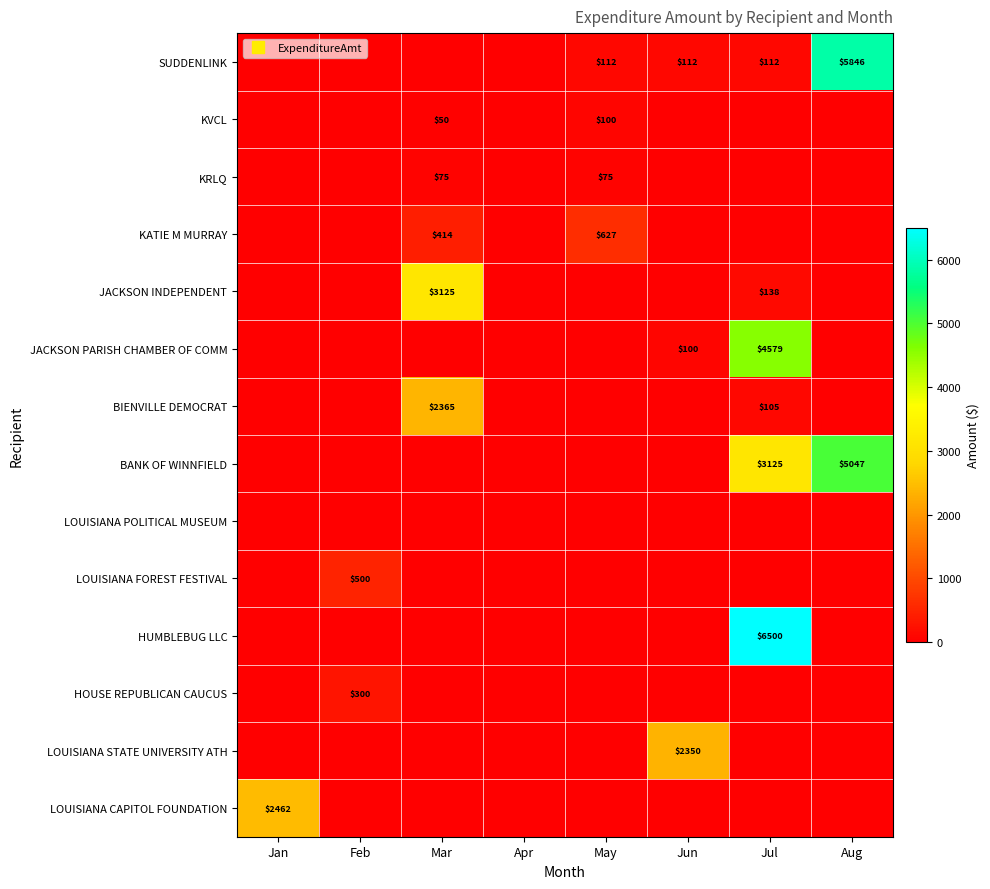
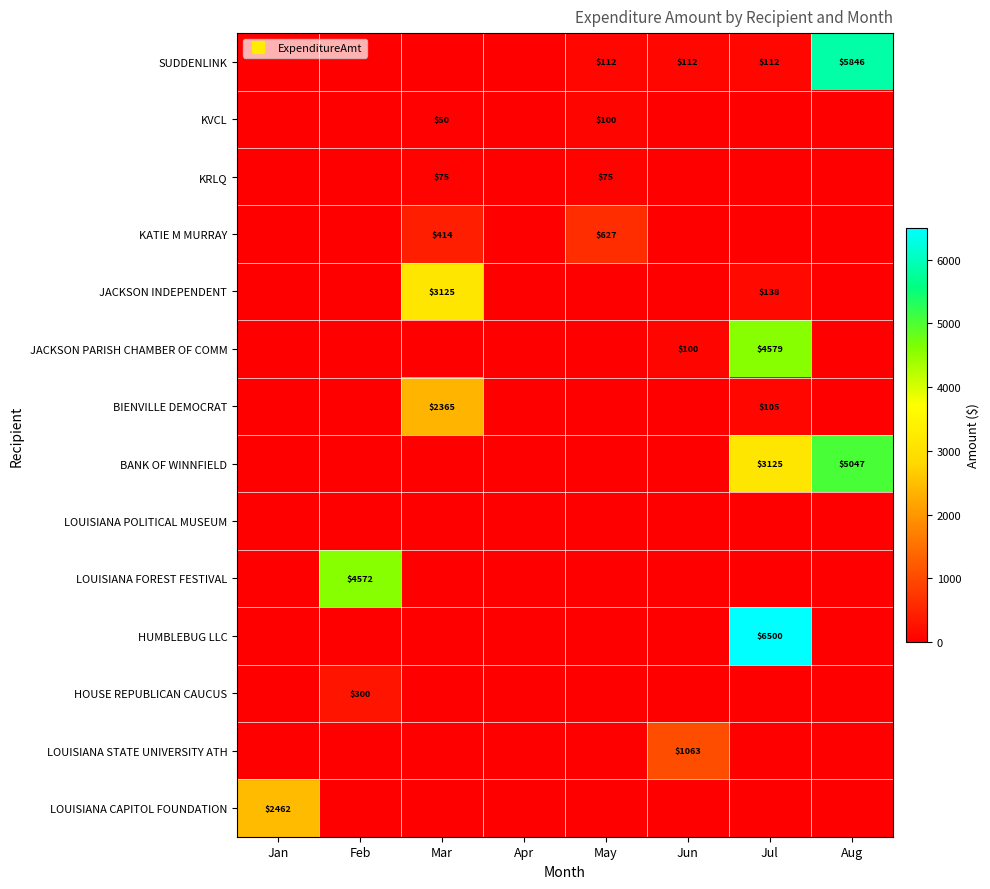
LOUISIANA FOREST FESTIVAL, Feb: $500 -> $4572
LOUISIANA STATE UNIVERSITY ATH, Jun: $2350 -> $1063
